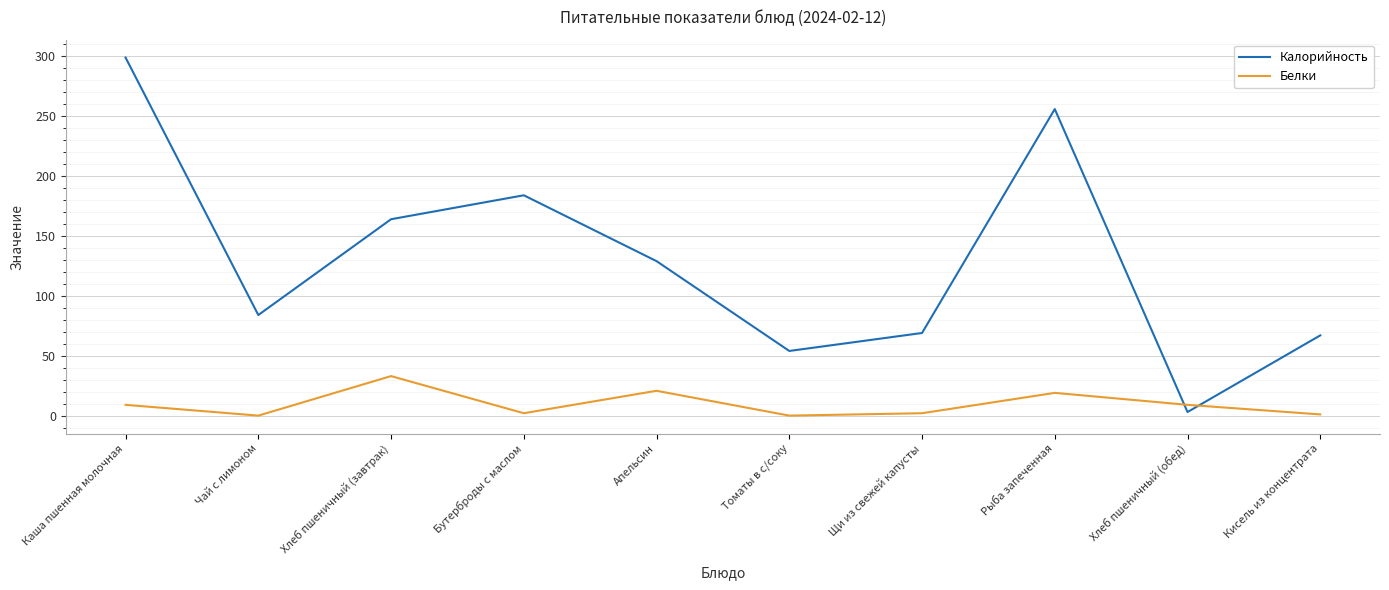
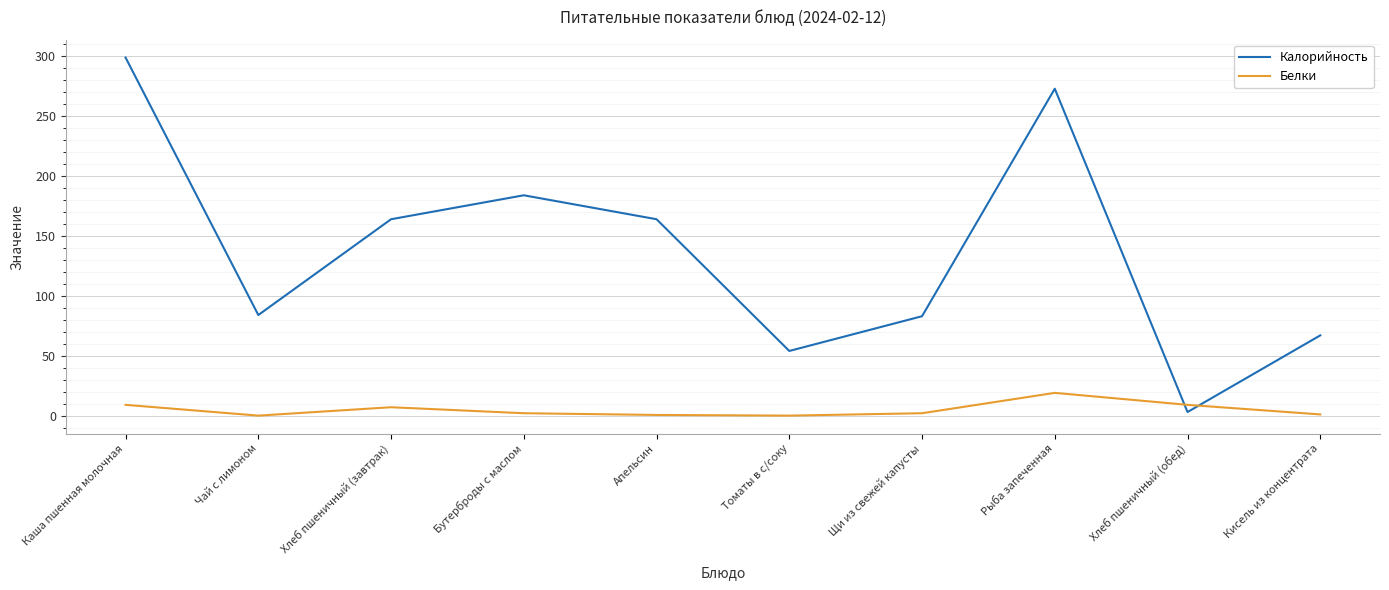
Белки, Хлеб пшеничный (завтрак): 33 -> 7
Калорийность, Апельсин: 129 -> 164
Белки, Апельсин: 21 -> 1
Калорийность, Щи из свежей капусты: 69 -> 83
Калорийность, Рыба запеченная: 256 -> 273
